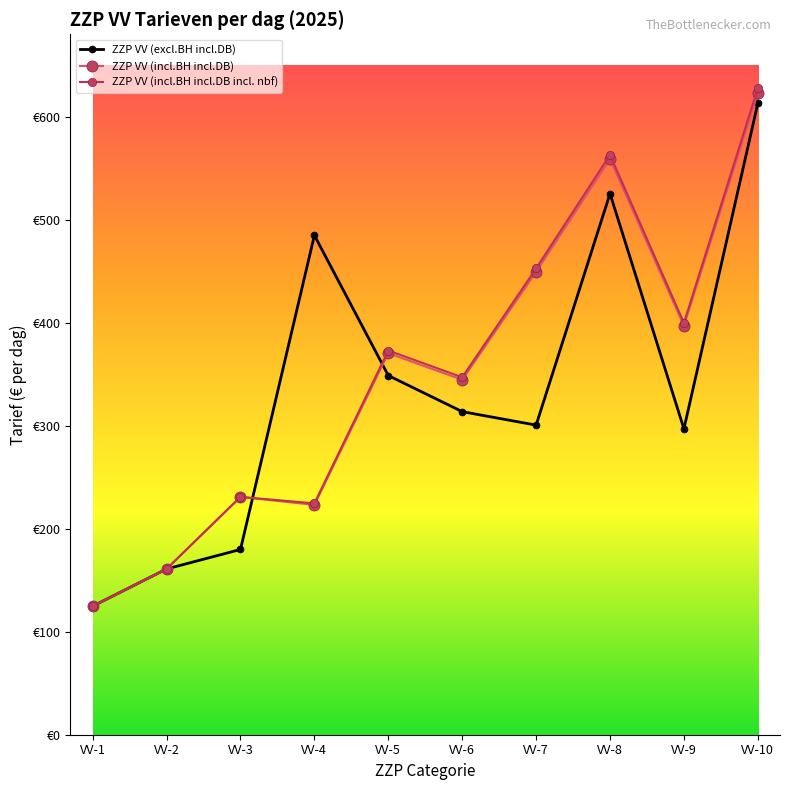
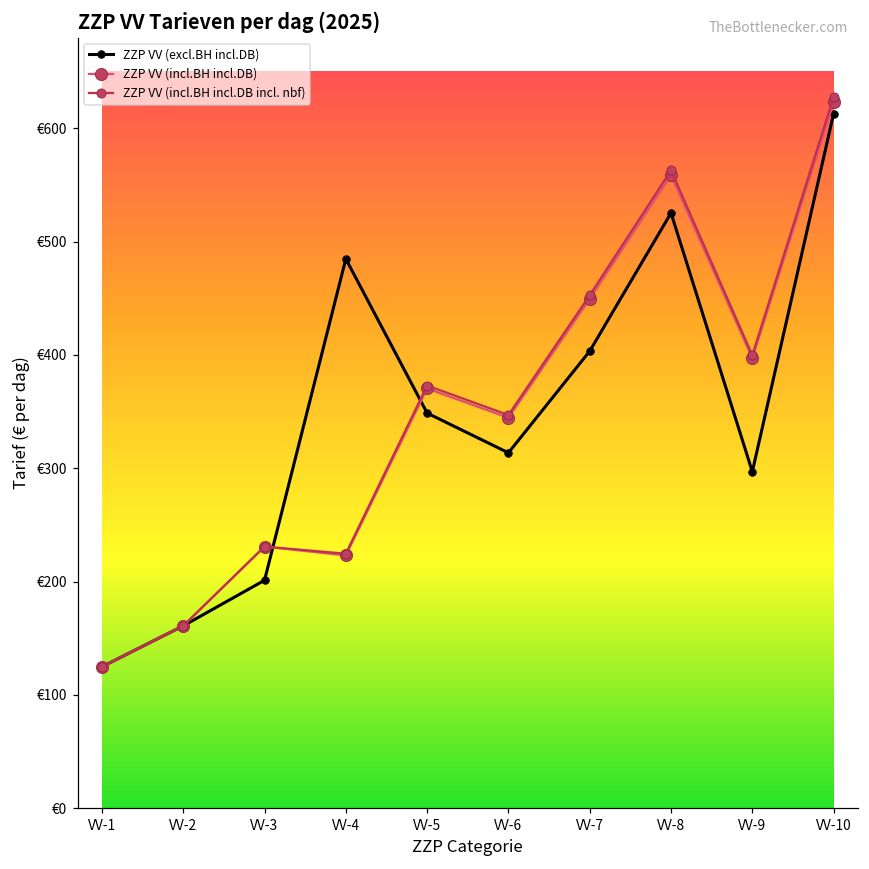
ZZP VV (excl.BH incl.DB), VV-3: €180 -> €201
ZZP VV (excl.BH incl.DB), VV-7: €301 -> €403
